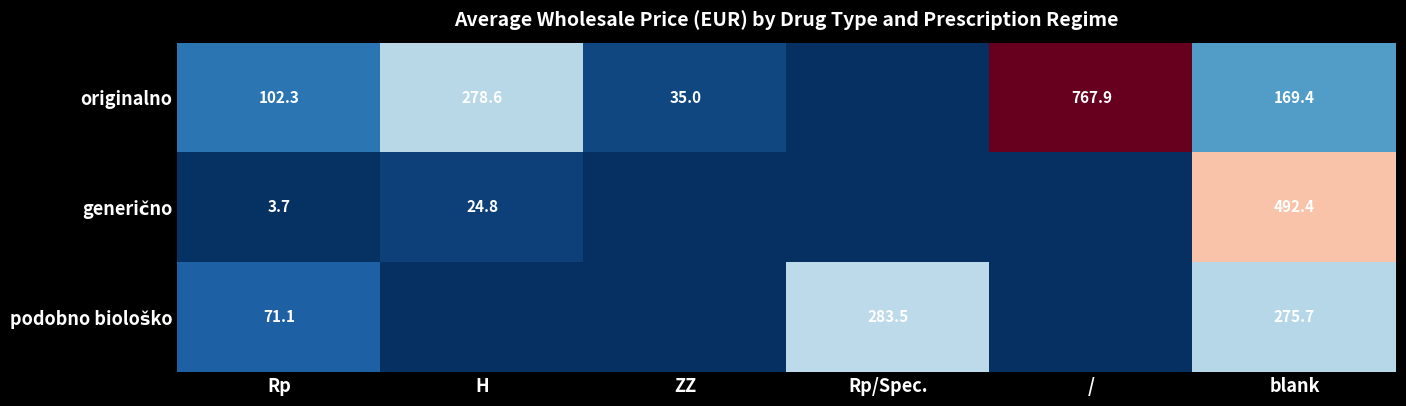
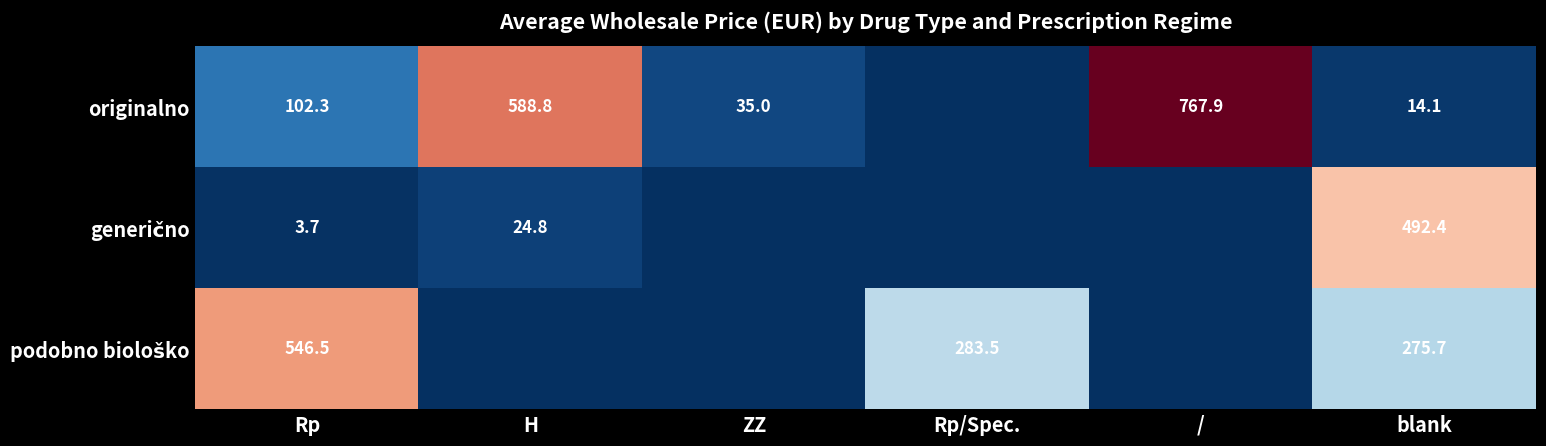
originalno, H: 278.6 -> 588.8
originalno, blank: 169.4 -> 14.1
podobno biološko, Rp: 71.1 -> 546.5
